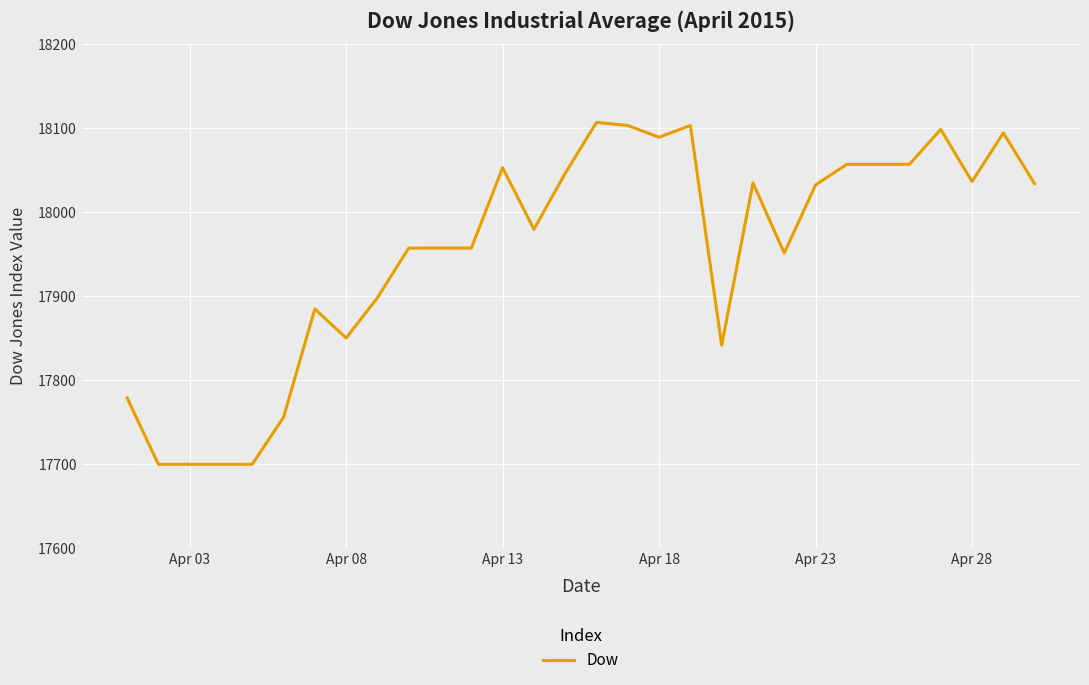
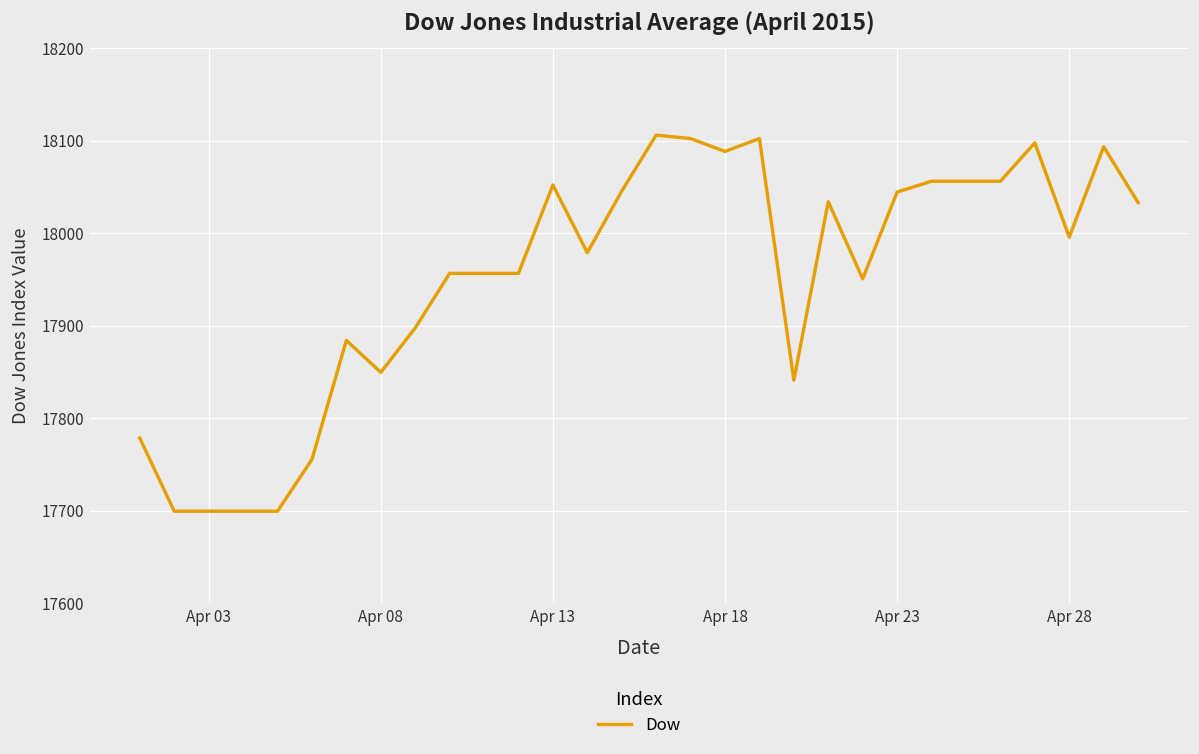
Apr 23: 18030 -> 18040
Apr 28: 18040 -> 18000
